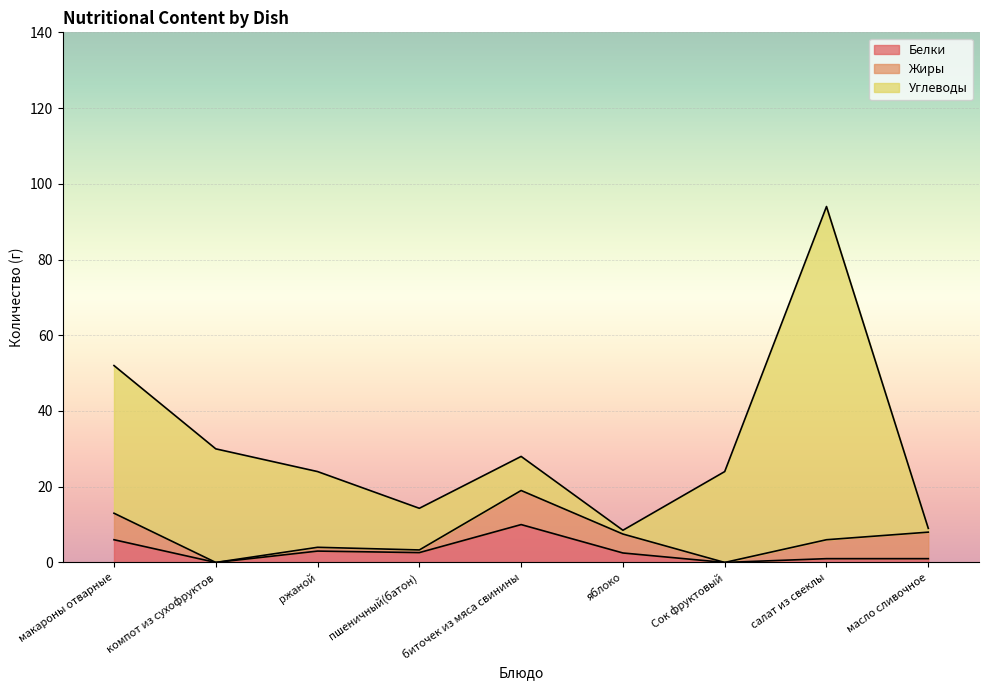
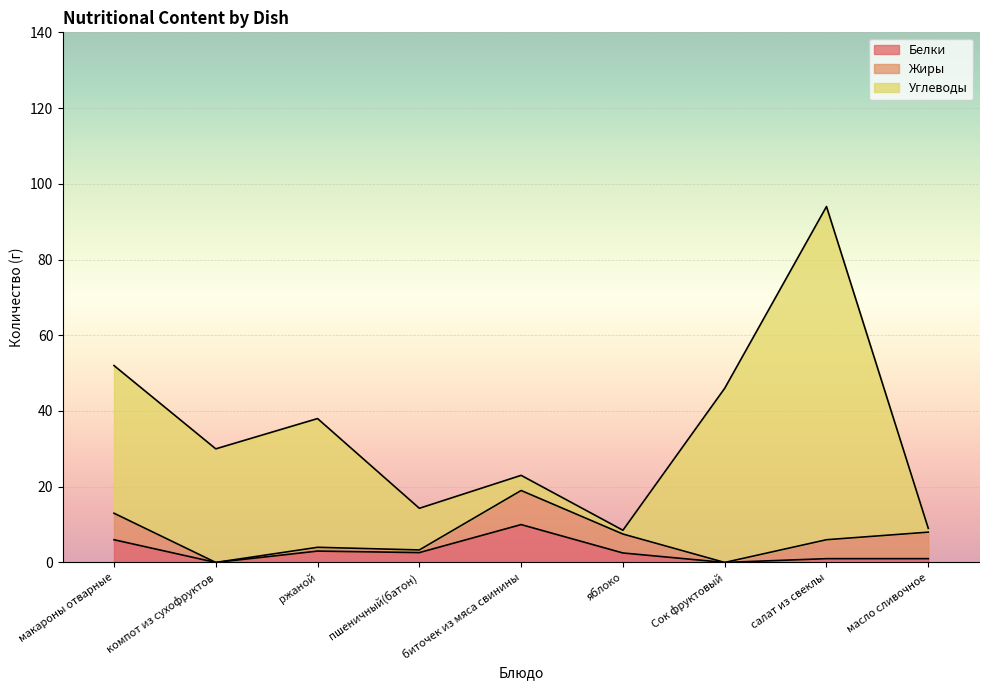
Углеводы, ржаной: 20 -> 34
Углеводы, биточек из мяса свинины: 9 -> 4
Углеводы, Сок фруктовый: 24 -> 46
